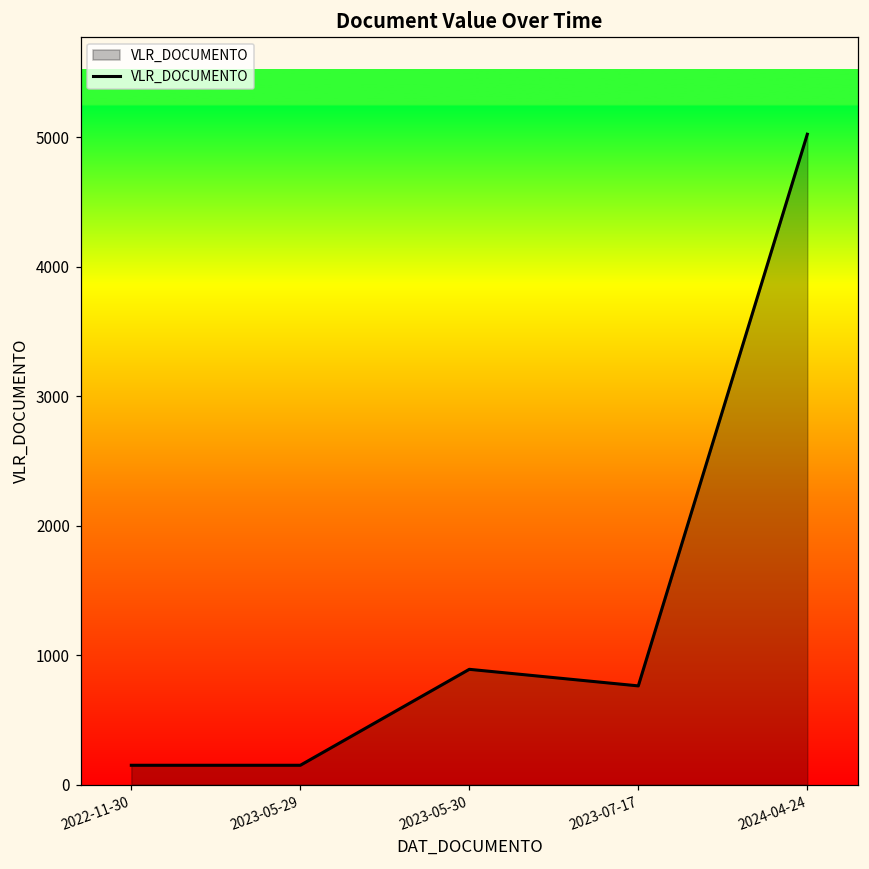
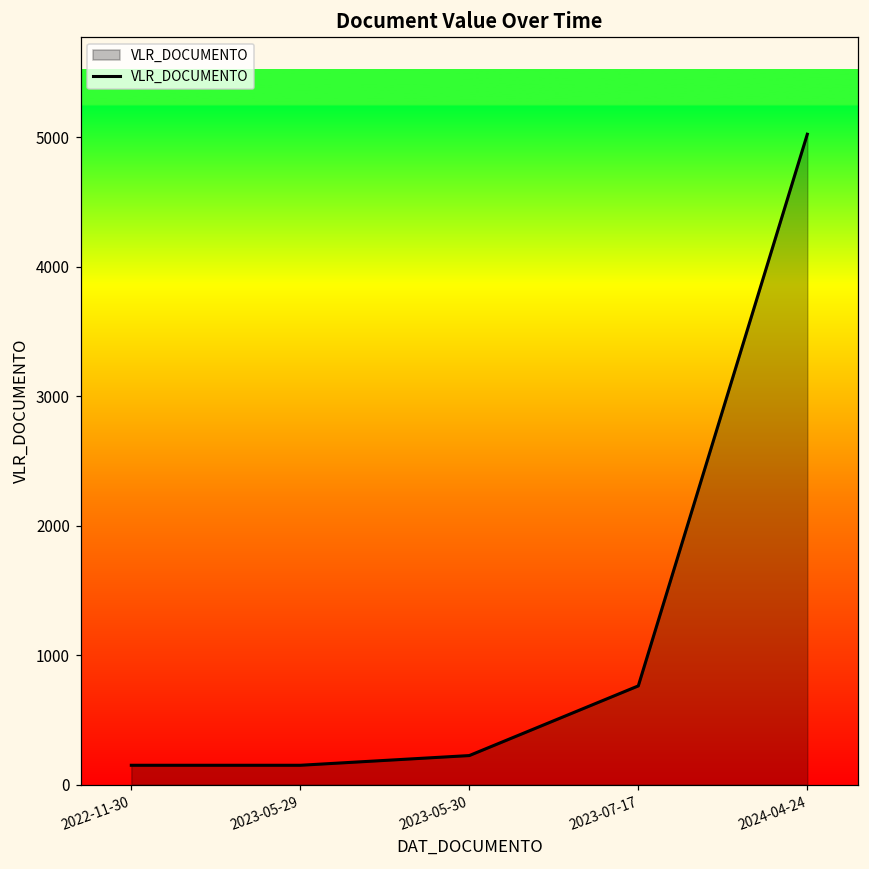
2023-05-30: 890 -> 230
